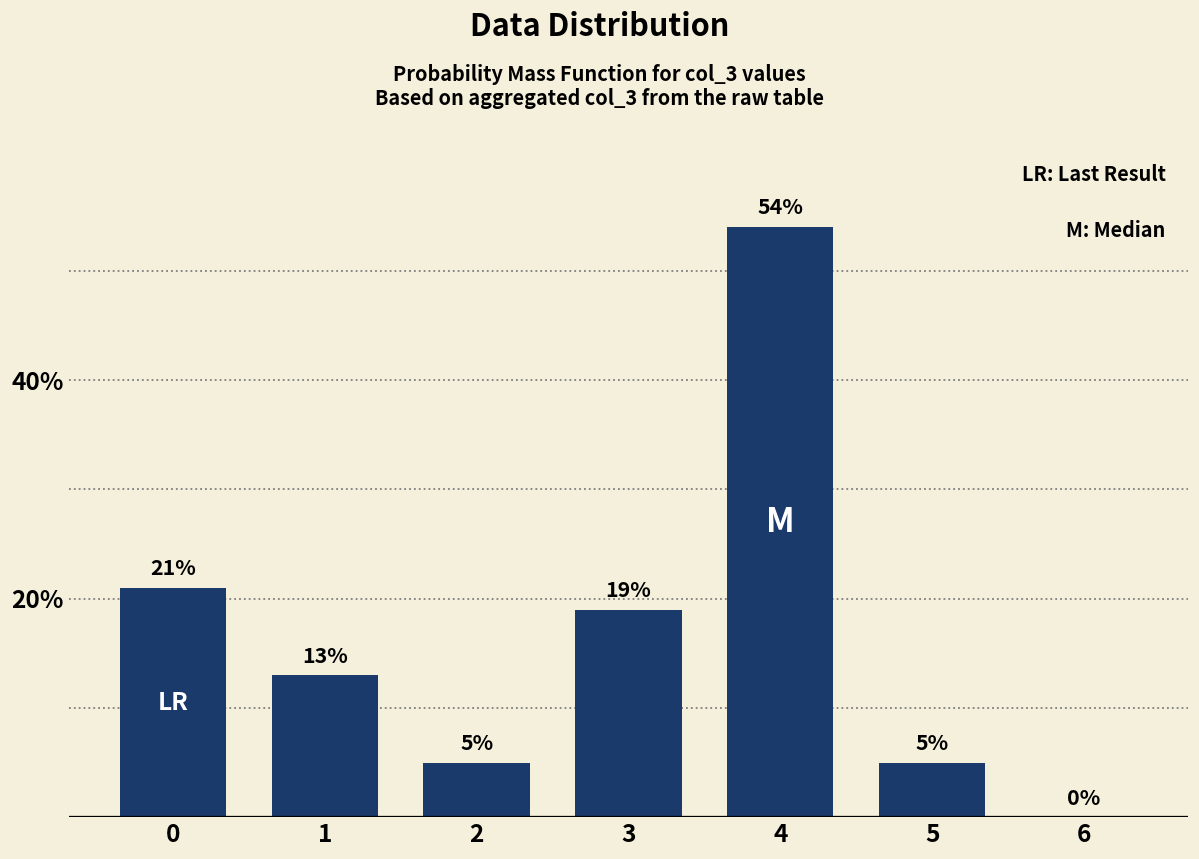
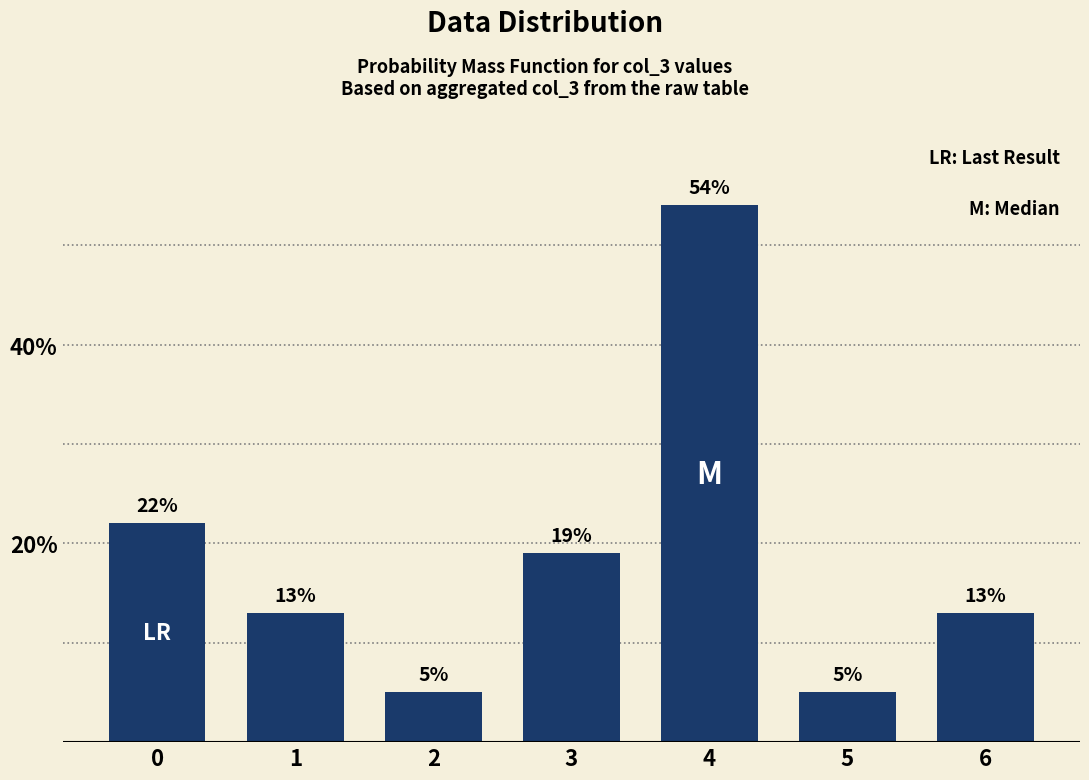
0: 21% -> 22%
6: 0% -> 13%
